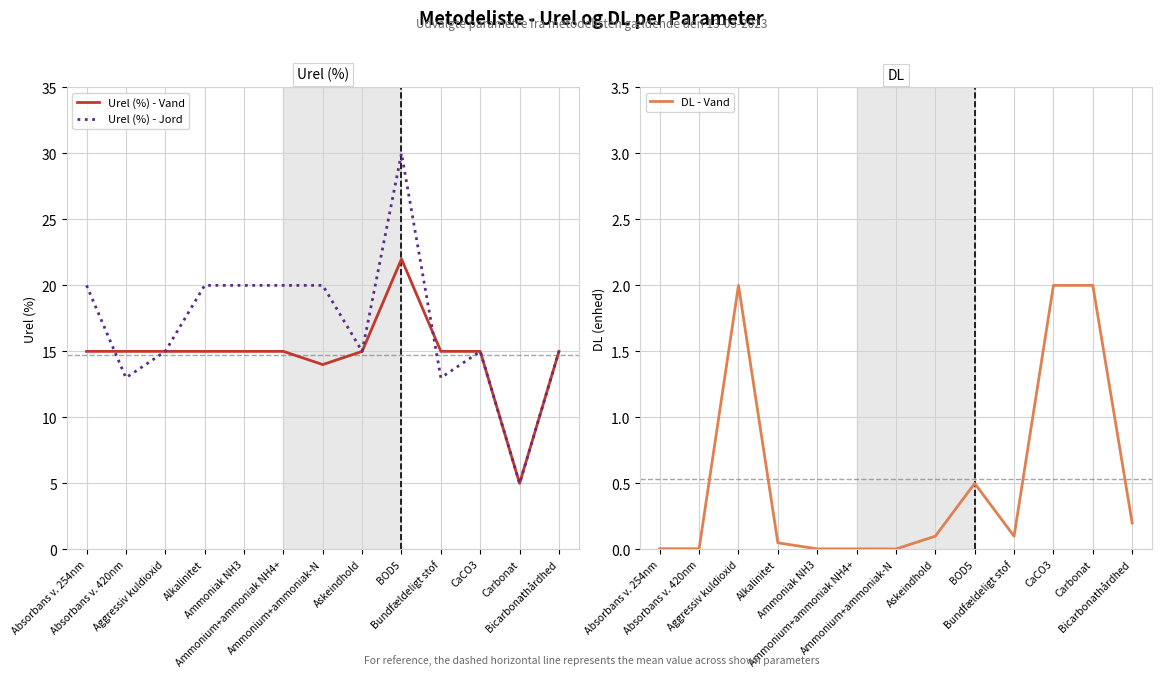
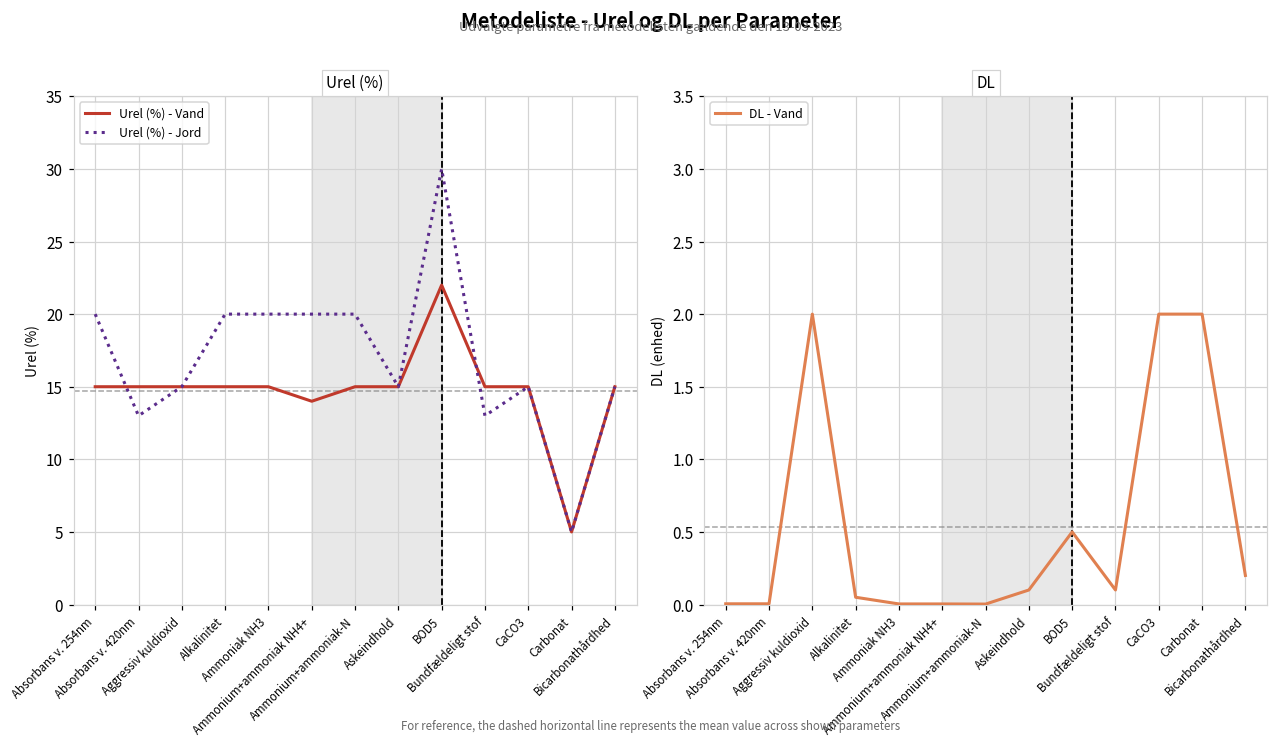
Urel (%), Urel (%) - Vand, Ammonium+ammoniak NH4+: 15 -> 14
Urel (%), Urel (%) - Vand, Ammonium+ammoniak-N: 14 -> 15
